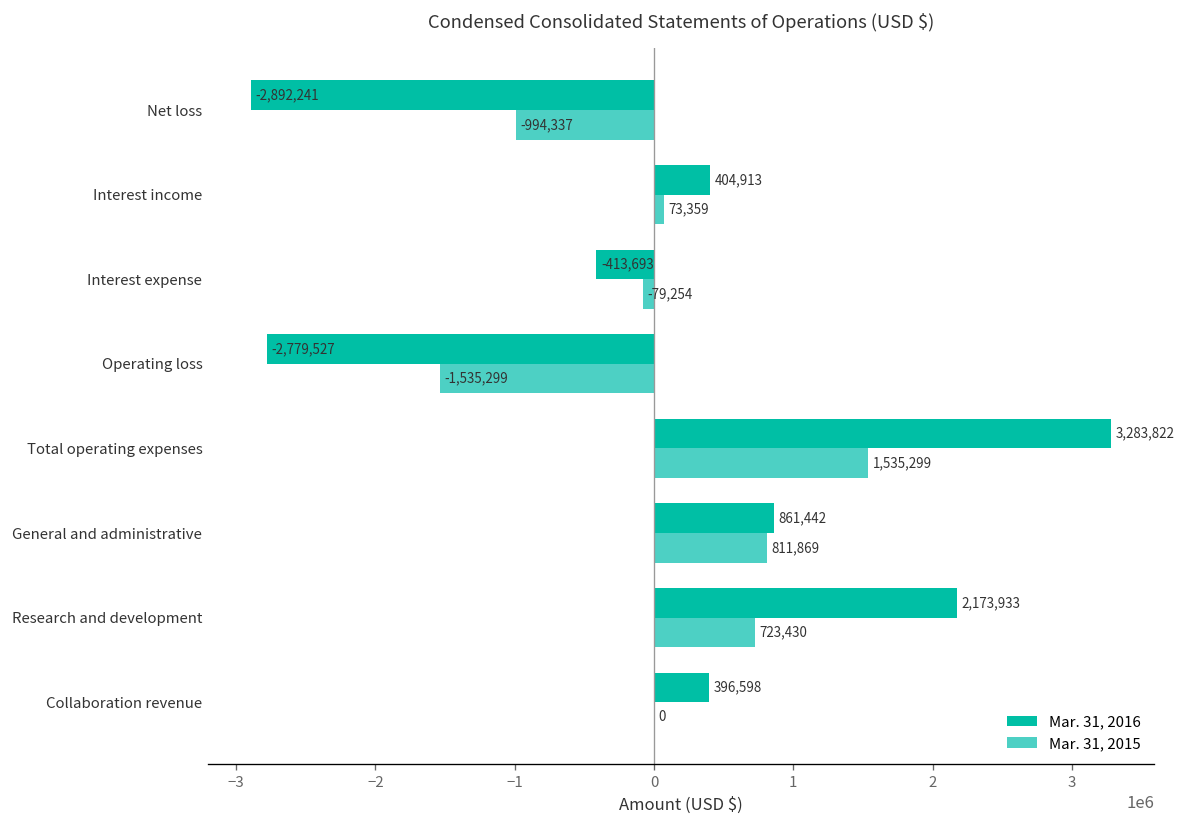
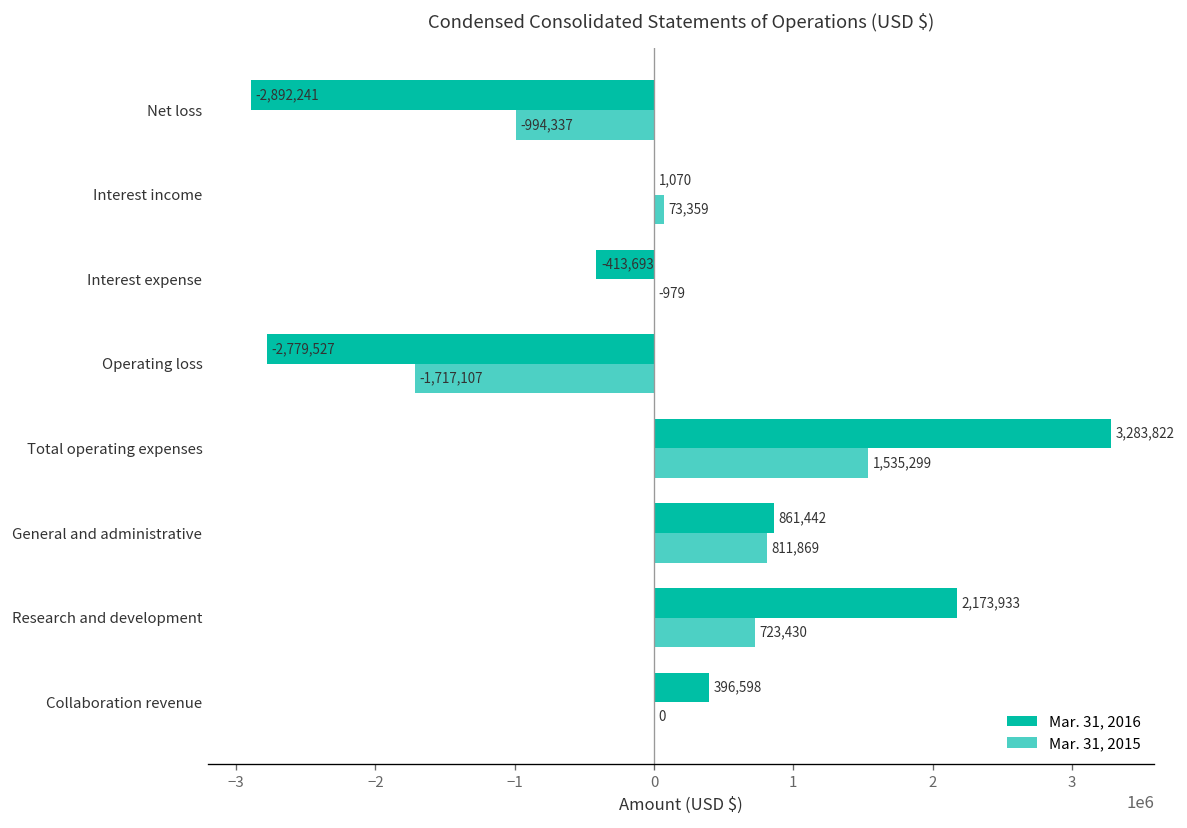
Mar. 31, 2016, Interest income: 404,913 -> 1,070
Mar. 31, 2015, Interest expense: -79,254 -> -979
Mar. 31, 2015, Operating loss: -1,535,299 -> -1,717,107
